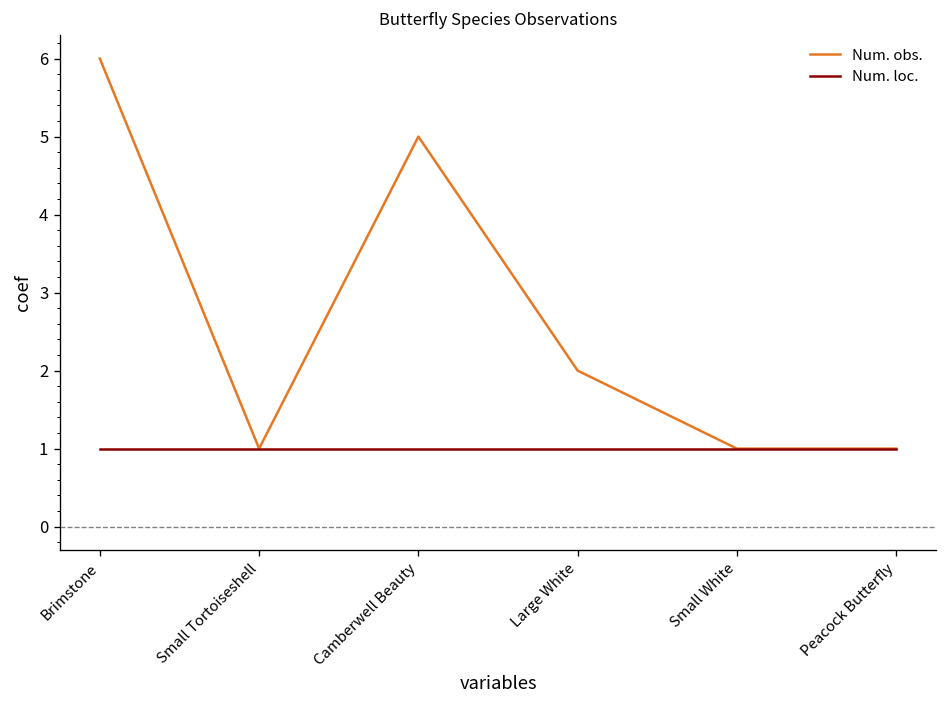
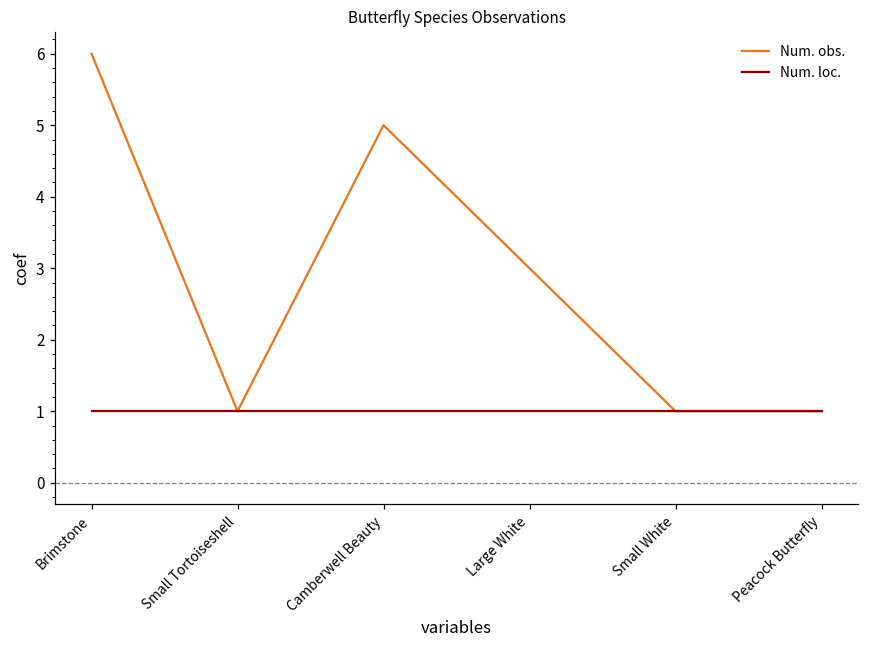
Num. obs., Large White: 2 -> 3
